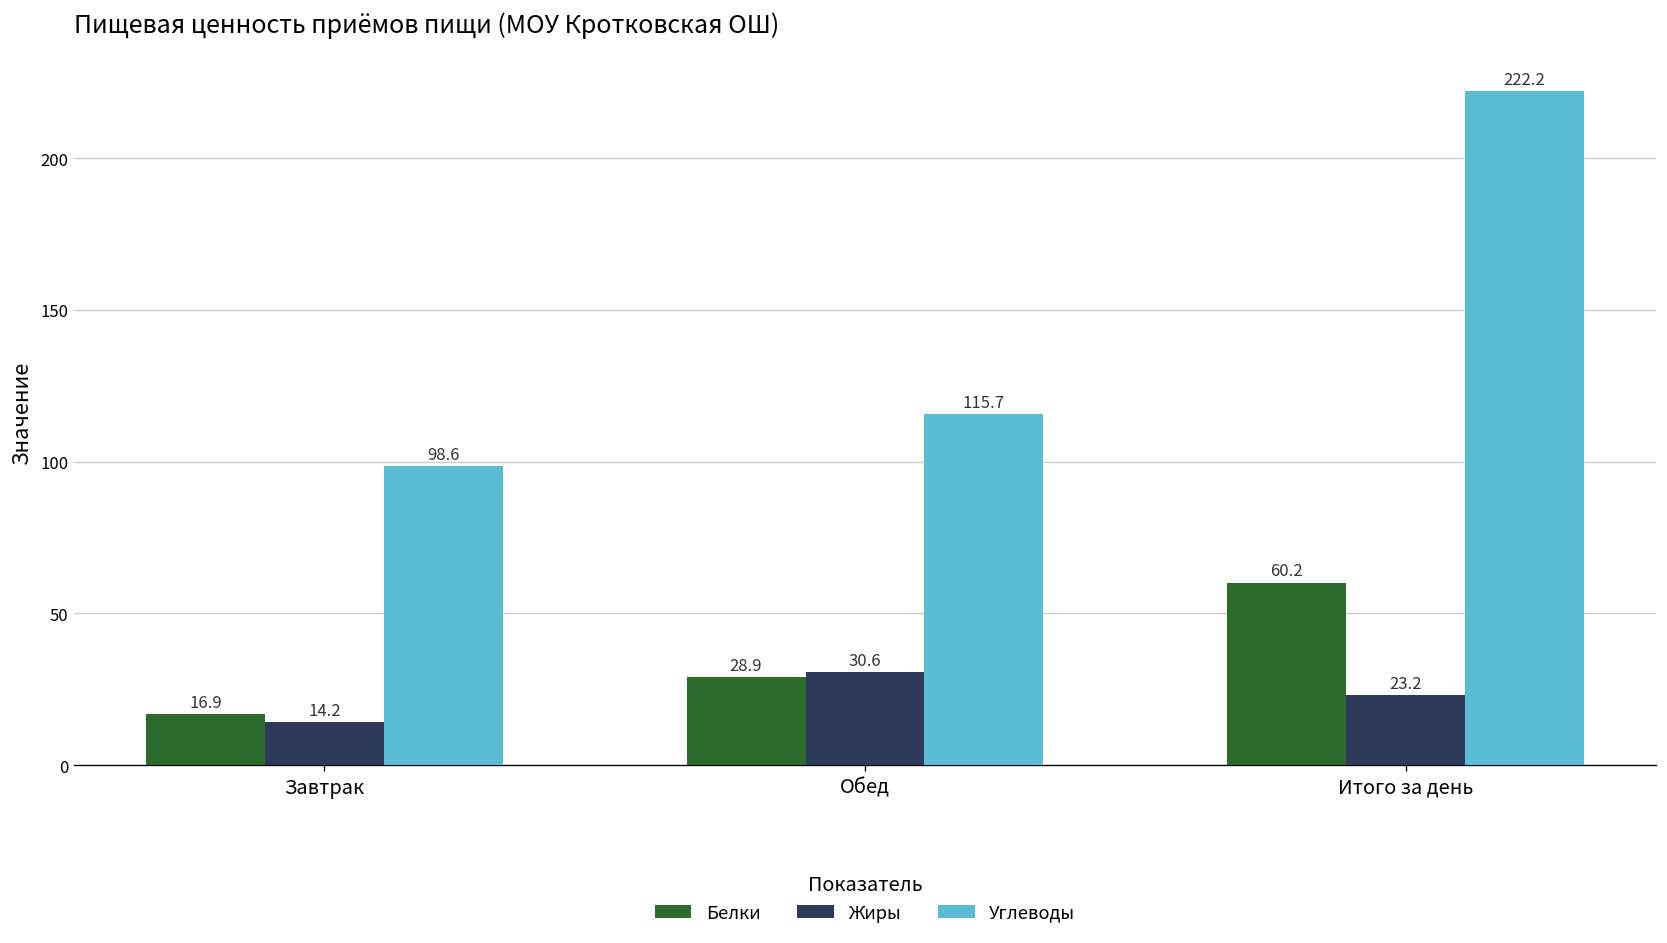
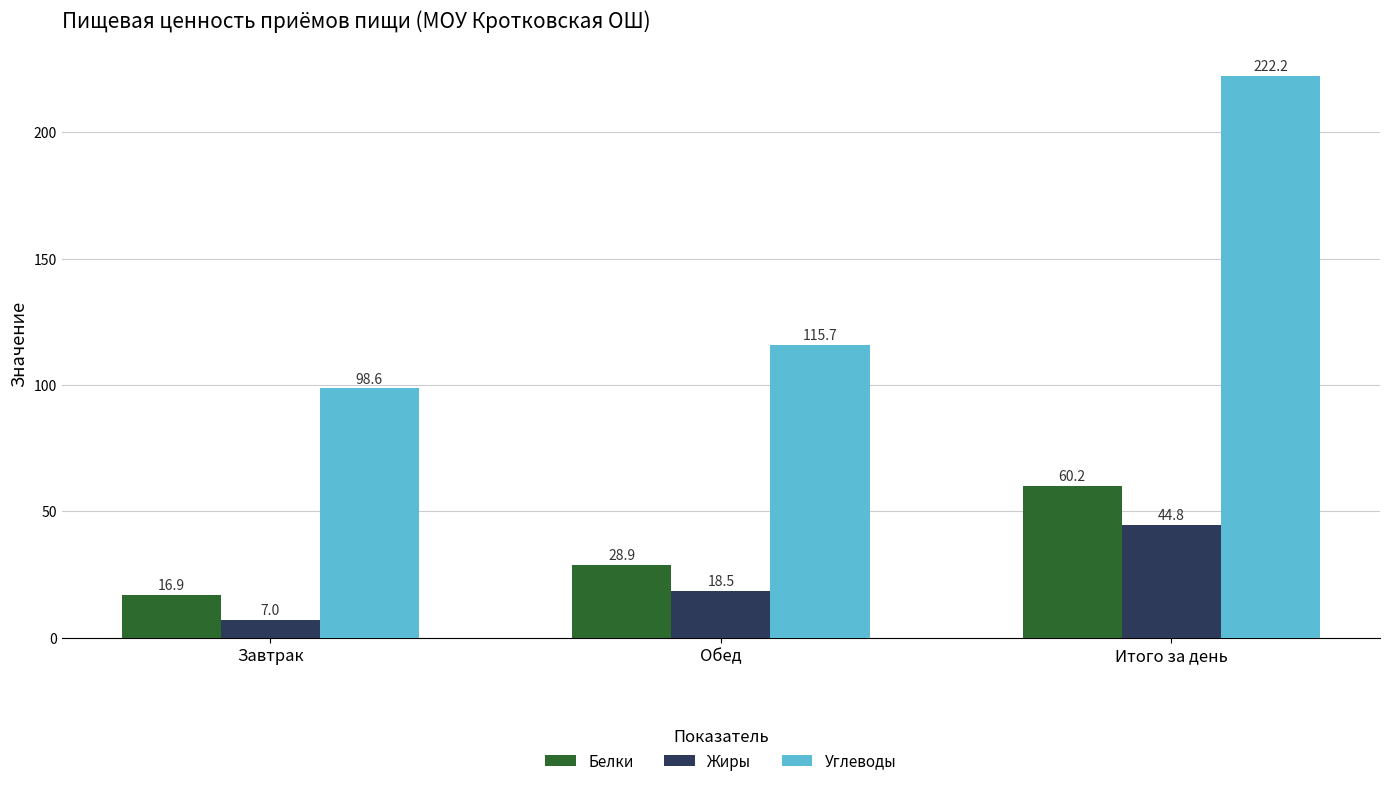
Жиры, Завтрак: 14.2 -> 7.0
Жиры, Обед: 30.6 -> 18.5
Жиры, Итого за день: 23.2 -> 44.8
